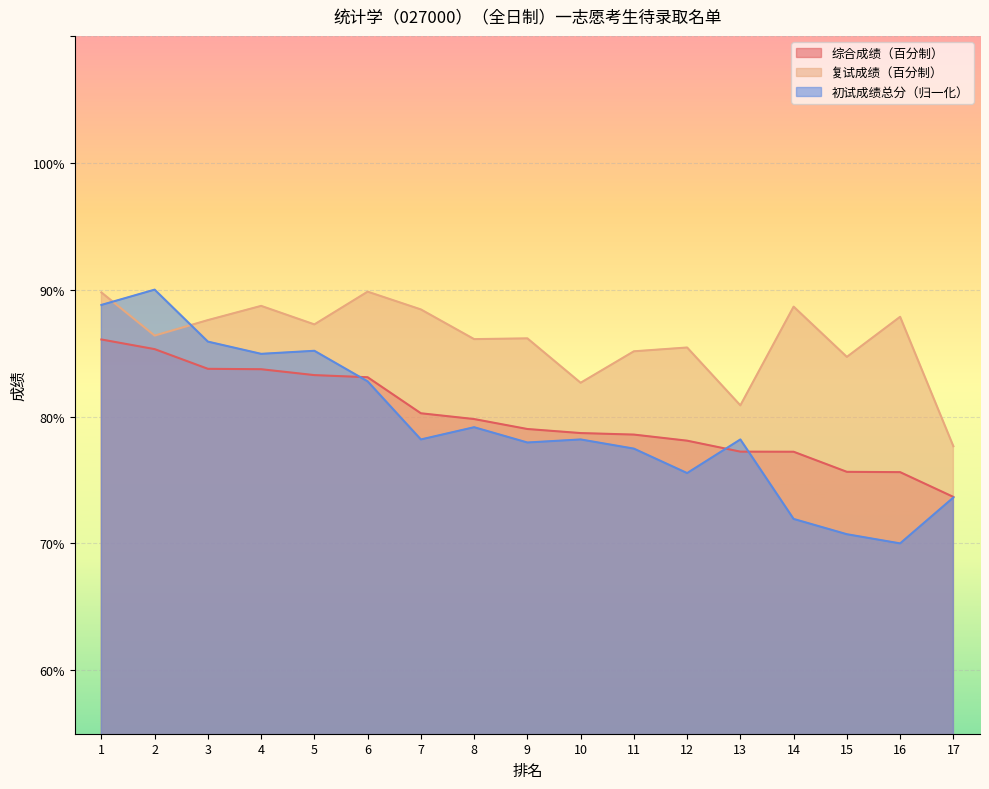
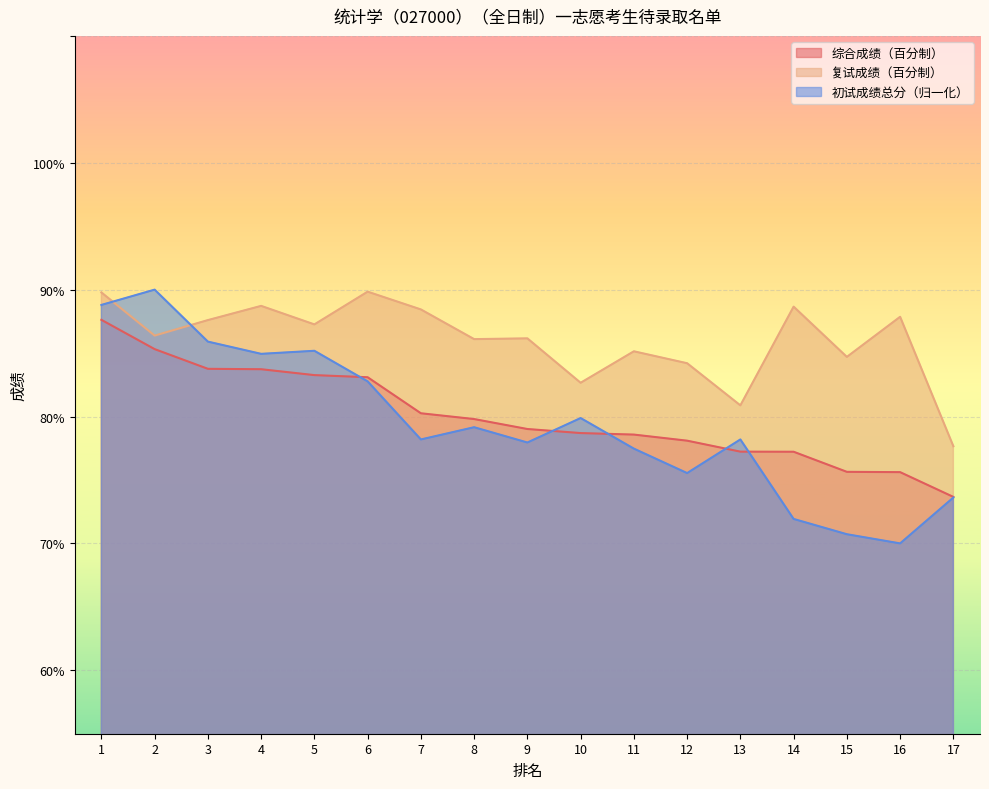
综合成绩（百分制）, 1: 86.1% -> 87.6%
初试成绩总分（归一化）, 10: 78.2% -> 79.9%
复试成绩（百分制）, 12: 85.4% -> 84.2%
